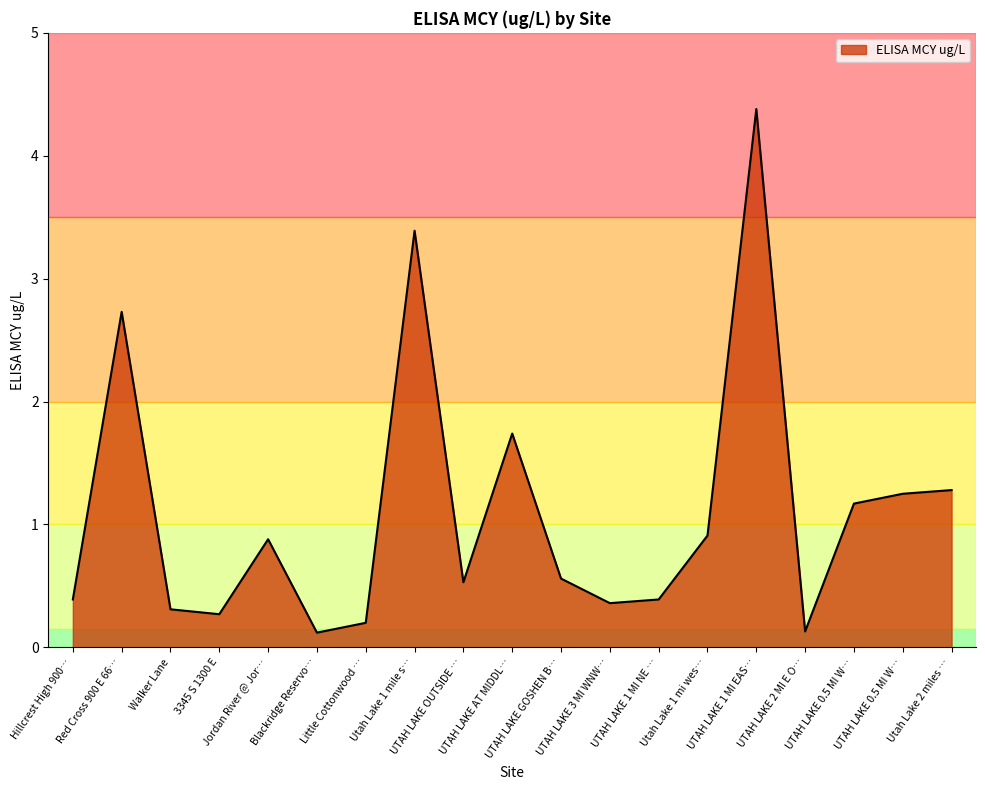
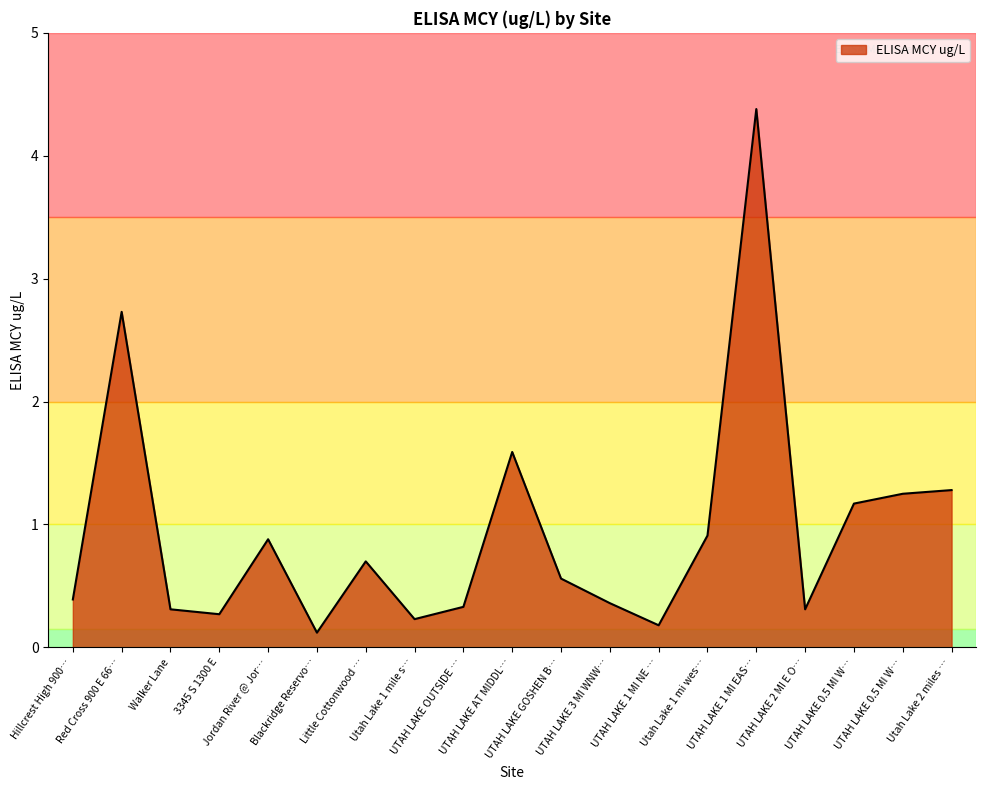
Little Cottonwood …: 0.2 -> 0.7
Utah Lake 1 mile s…: 3.39 -> 0.23
UTAH LAKE OUTSIDE …: 0.53 -> 0.33
UTAH LAKE AT MIDDL…: 1.74 -> 1.59
UTAH LAKE 1 MI NE …: 0.39 -> 0.18
UTAH LAKE 2 MI E O…: 0.13 -> 0.31
